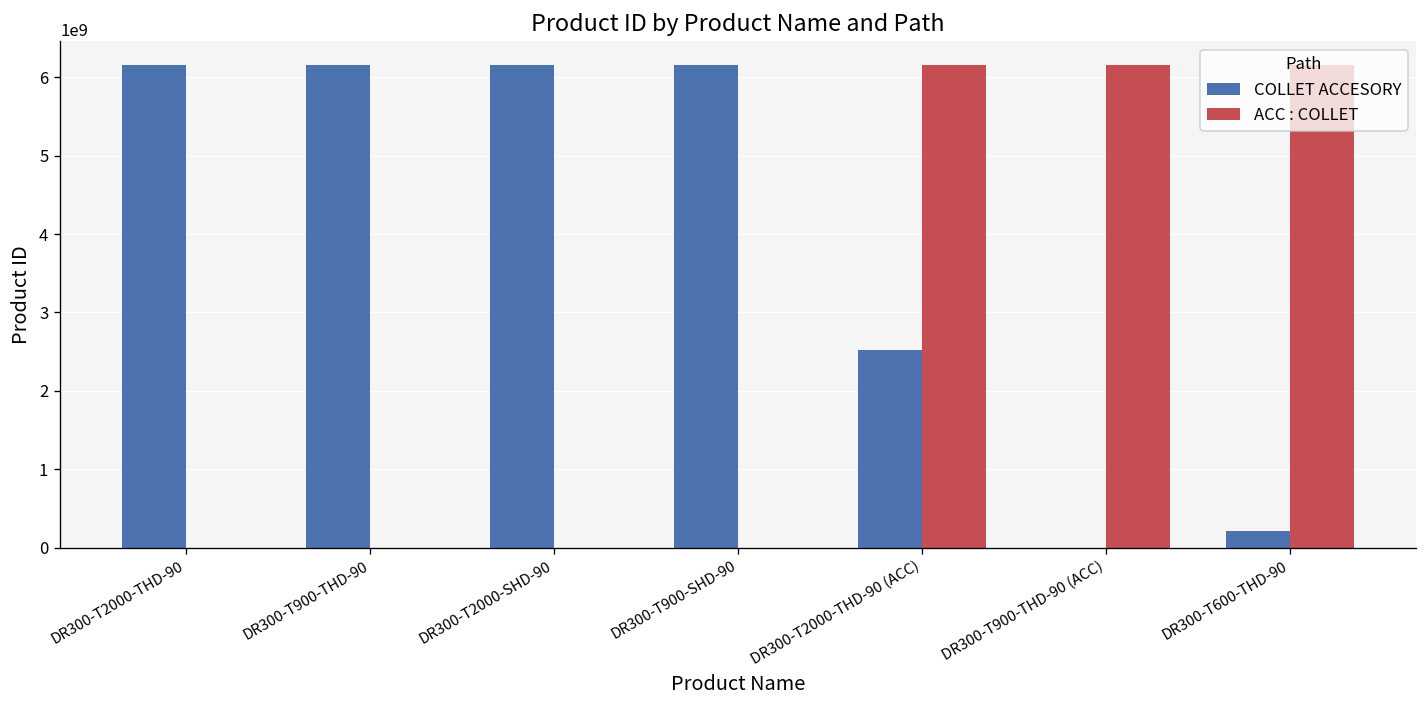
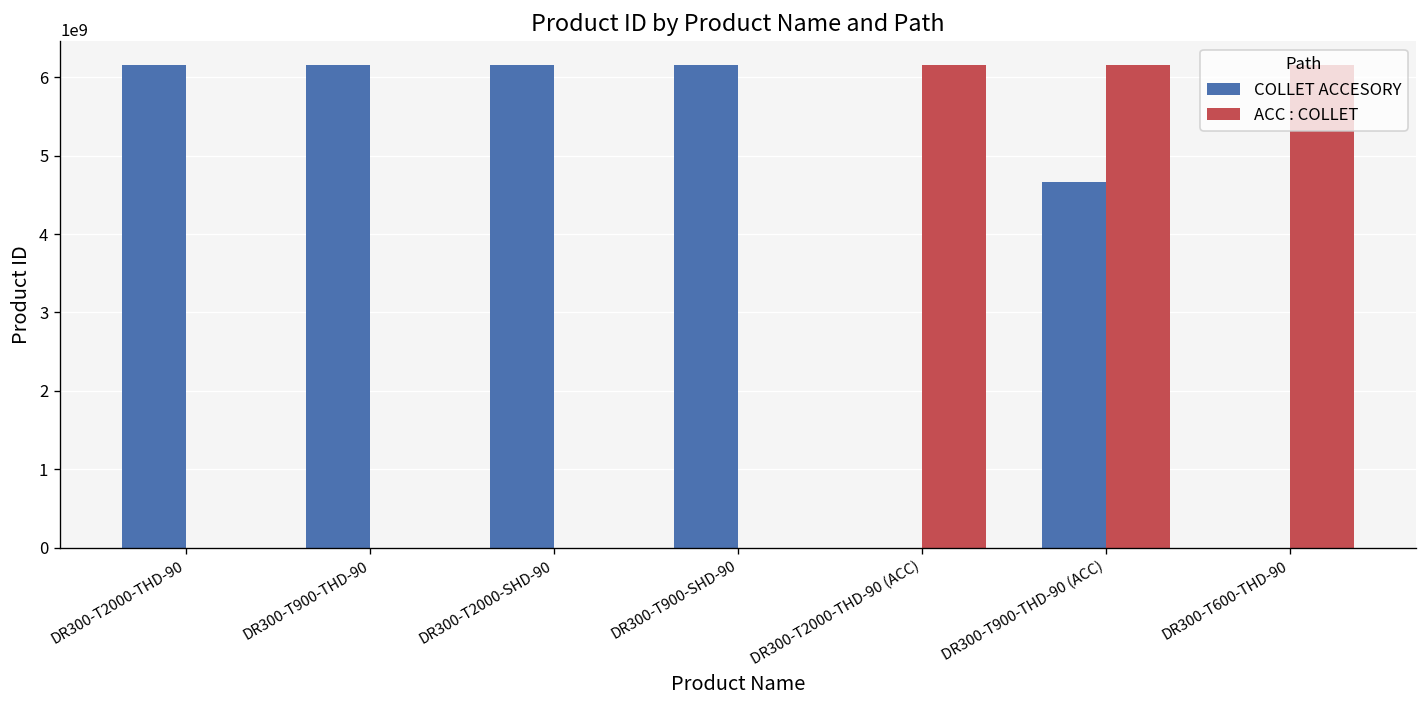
COLLET ACCESORY, DR300-T2000-THD-90 (ACC): 2500000000 -> 0
COLLET ACCESORY, DR300-T900-THD-90 (ACC): 0 -> 4700000000
COLLET ACCESORY, DR300-T600-THD-90: 200000000 -> 0
